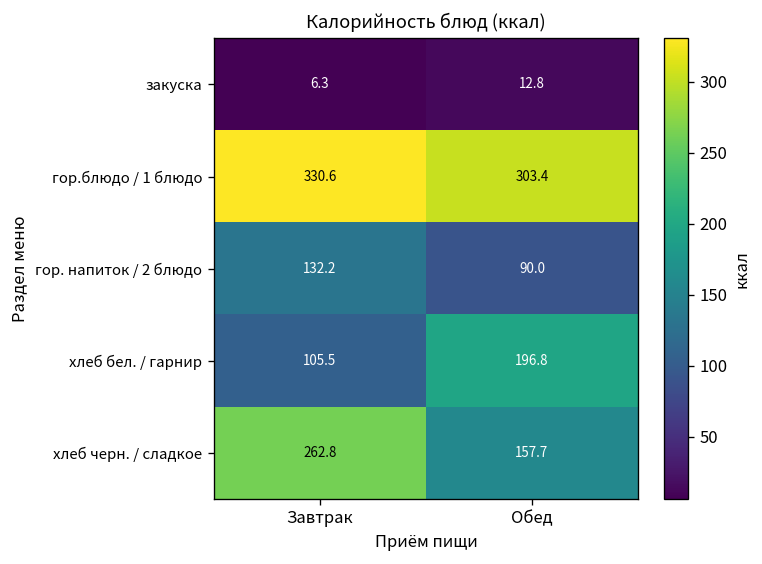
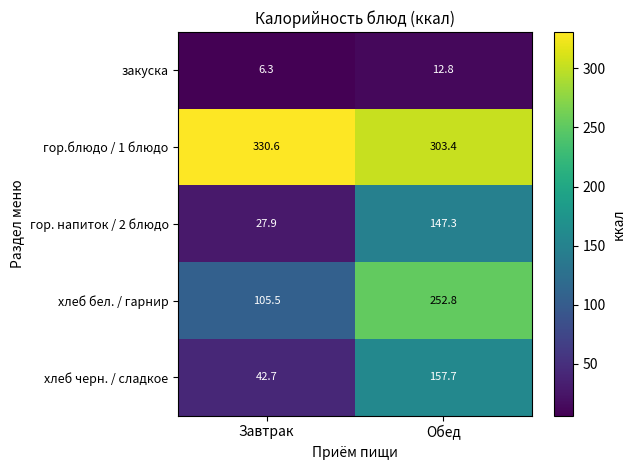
гор. напиток / 2 блюдо, Завтрак: 132.2 -> 27.9
гор. напиток / 2 блюдо, Обед: 90.0 -> 147.3
хлеб бел. / гарнир, Обед: 196.8 -> 252.8
хлеб черн. / сладкое, Завтрак: 262.8 -> 42.7
